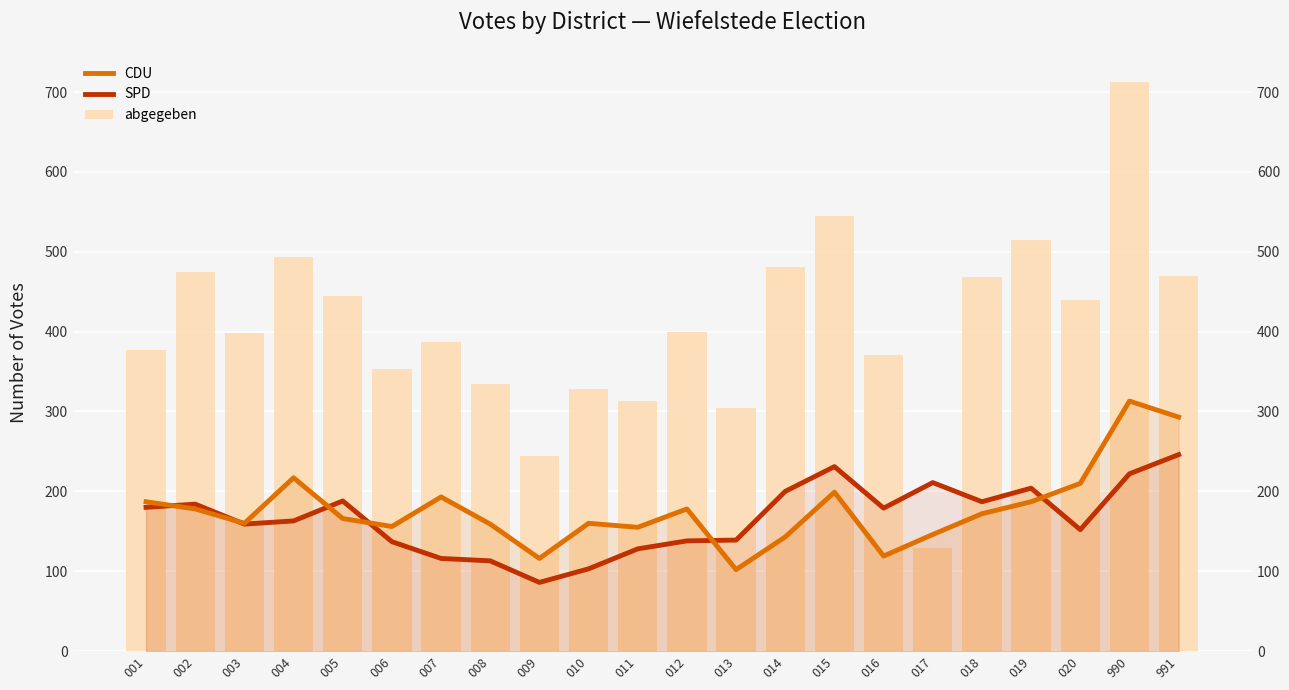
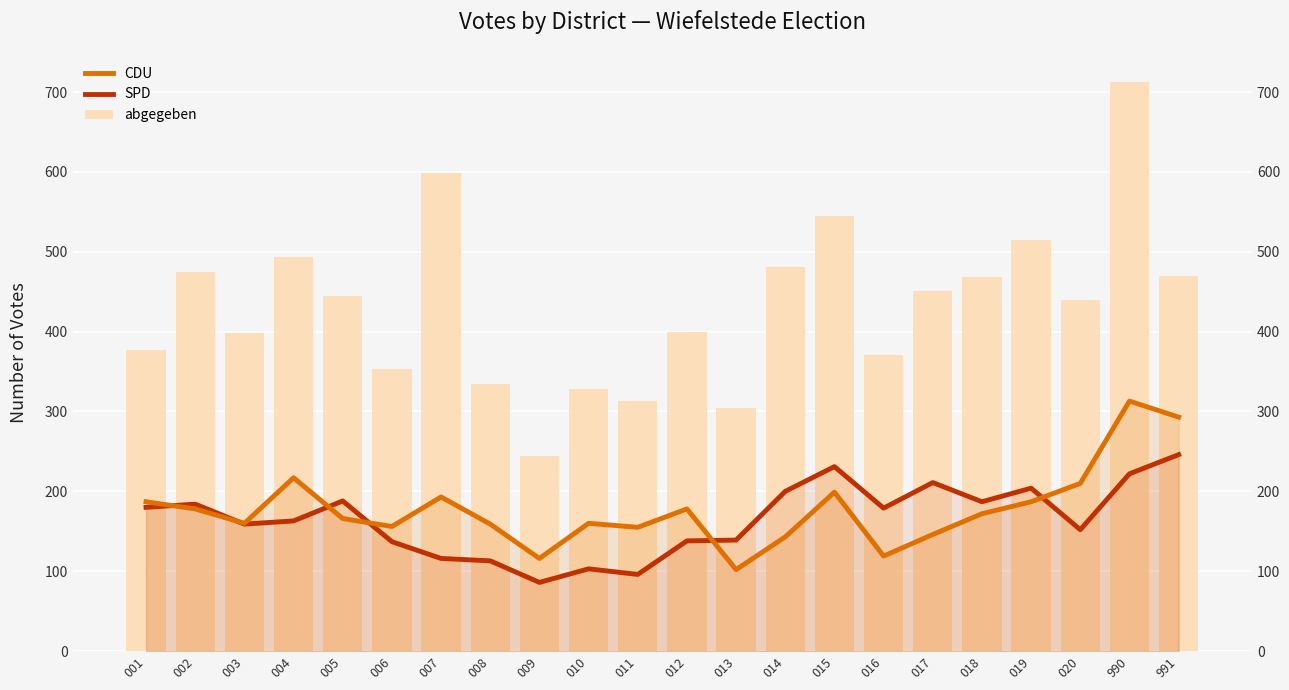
abgegeben, 007: 390 -> 600
SPD, 011: 130 -> 100
abgegeben, 017: 130 -> 450
